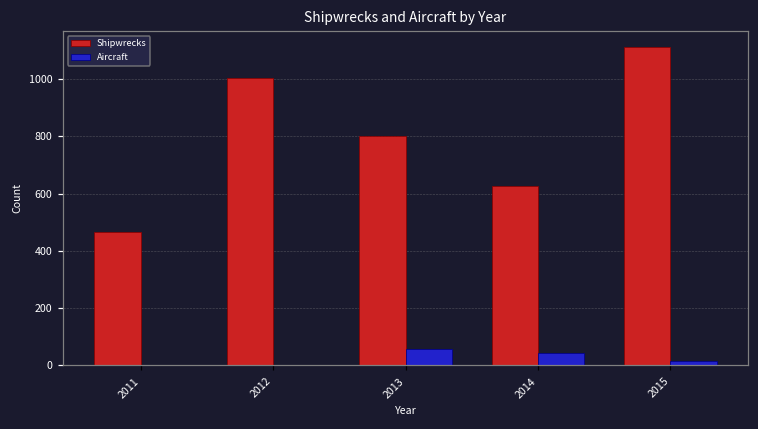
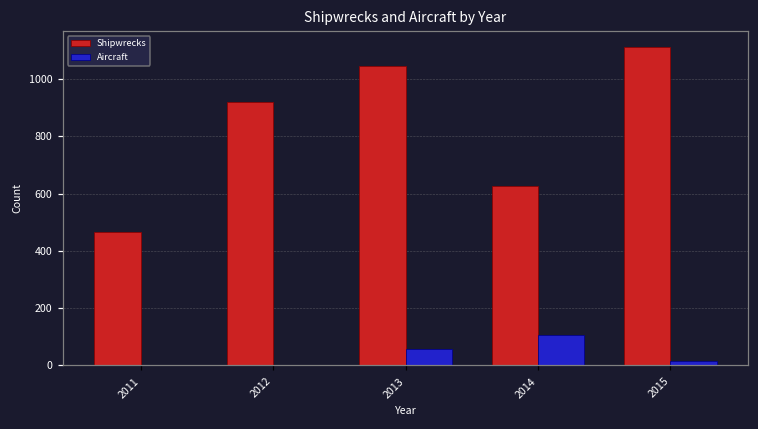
Shipwrecks, 2012: 1000 -> 920
Shipwrecks, 2013: 800 -> 1050
Aircraft, 2014: 50 -> 110
